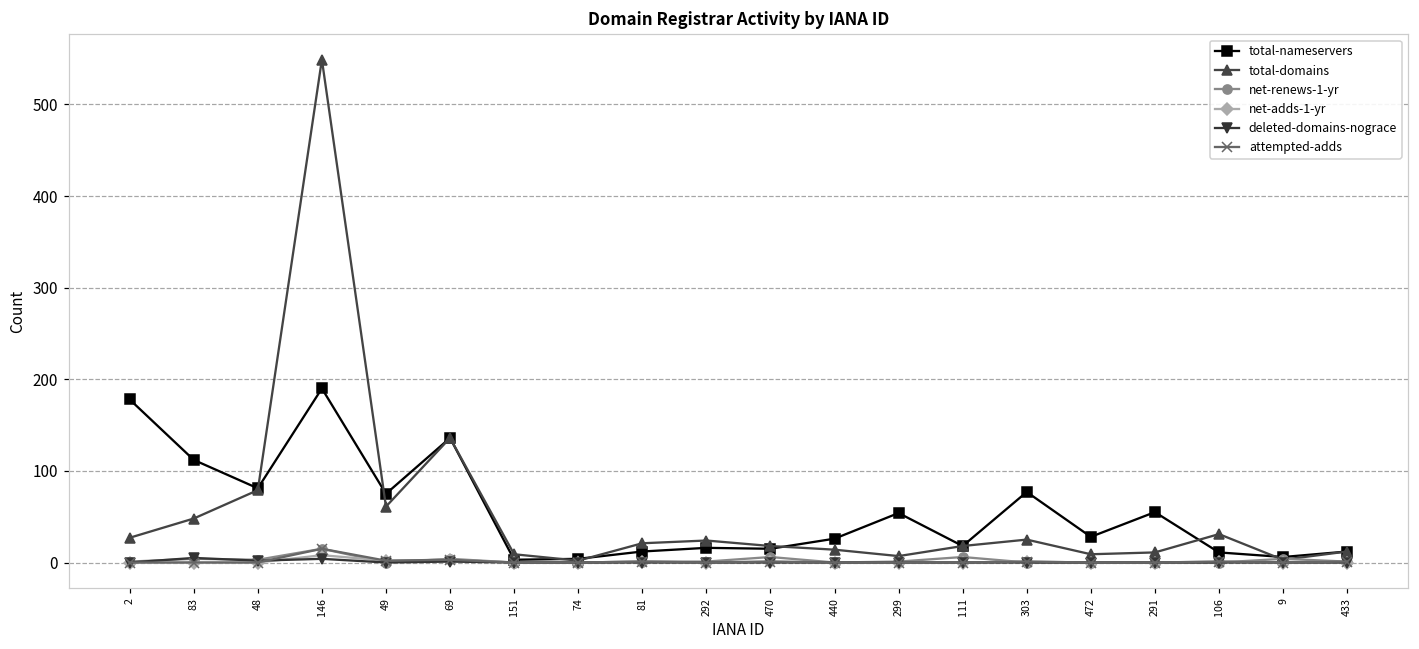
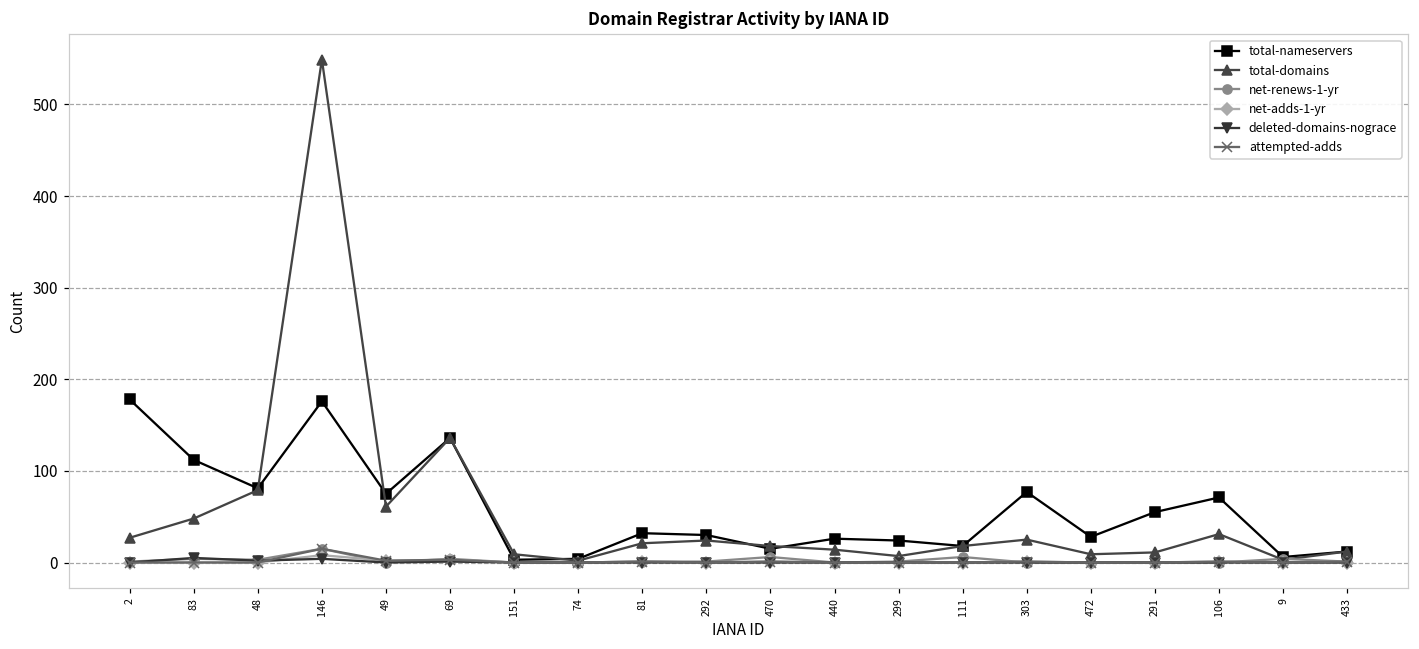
total-nameservers, 146: 190 -> 180
total-nameservers, 81: 10 -> 30
total-nameservers, 292: 20 -> 30
total-nameservers, 299: 50 -> 20
total-nameservers, 106: 10 -> 70
